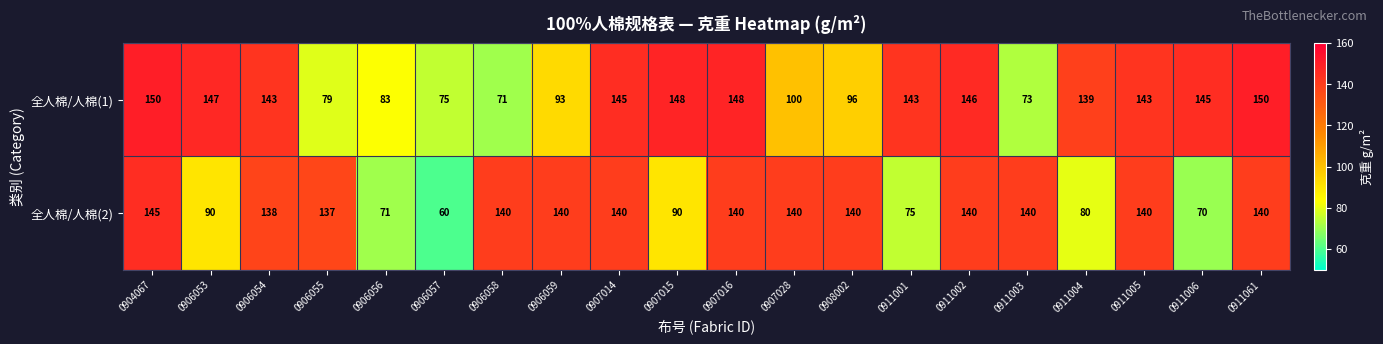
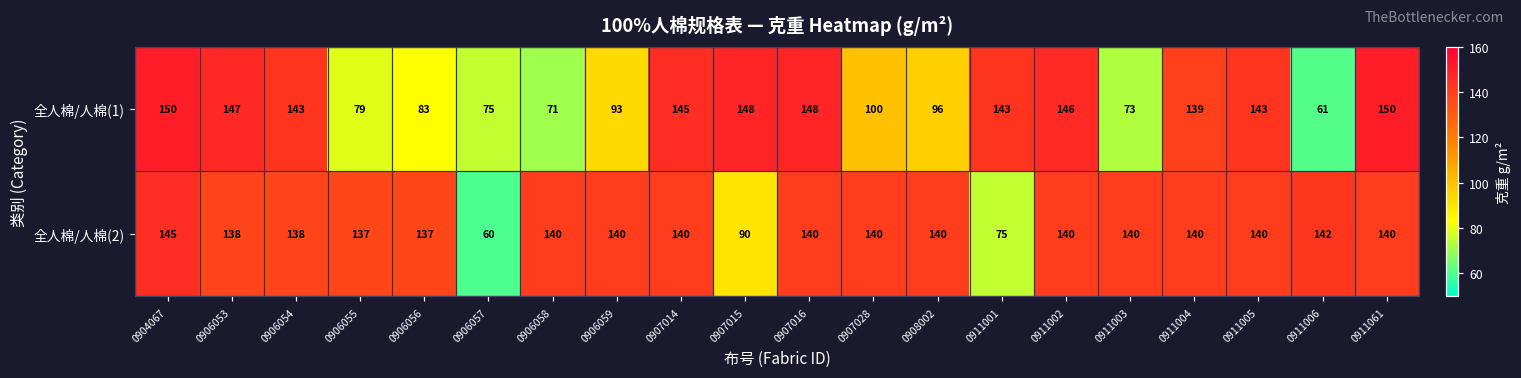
全人棉/人棉(1), 0911006: 145 -> 61
全人棉/人棉(2), 0906053: 90 -> 138
全人棉/人棉(2), 0906056: 71 -> 137
全人棉/人棉(2), 0911004: 80 -> 140
全人棉/人棉(2), 0911006: 70 -> 142
